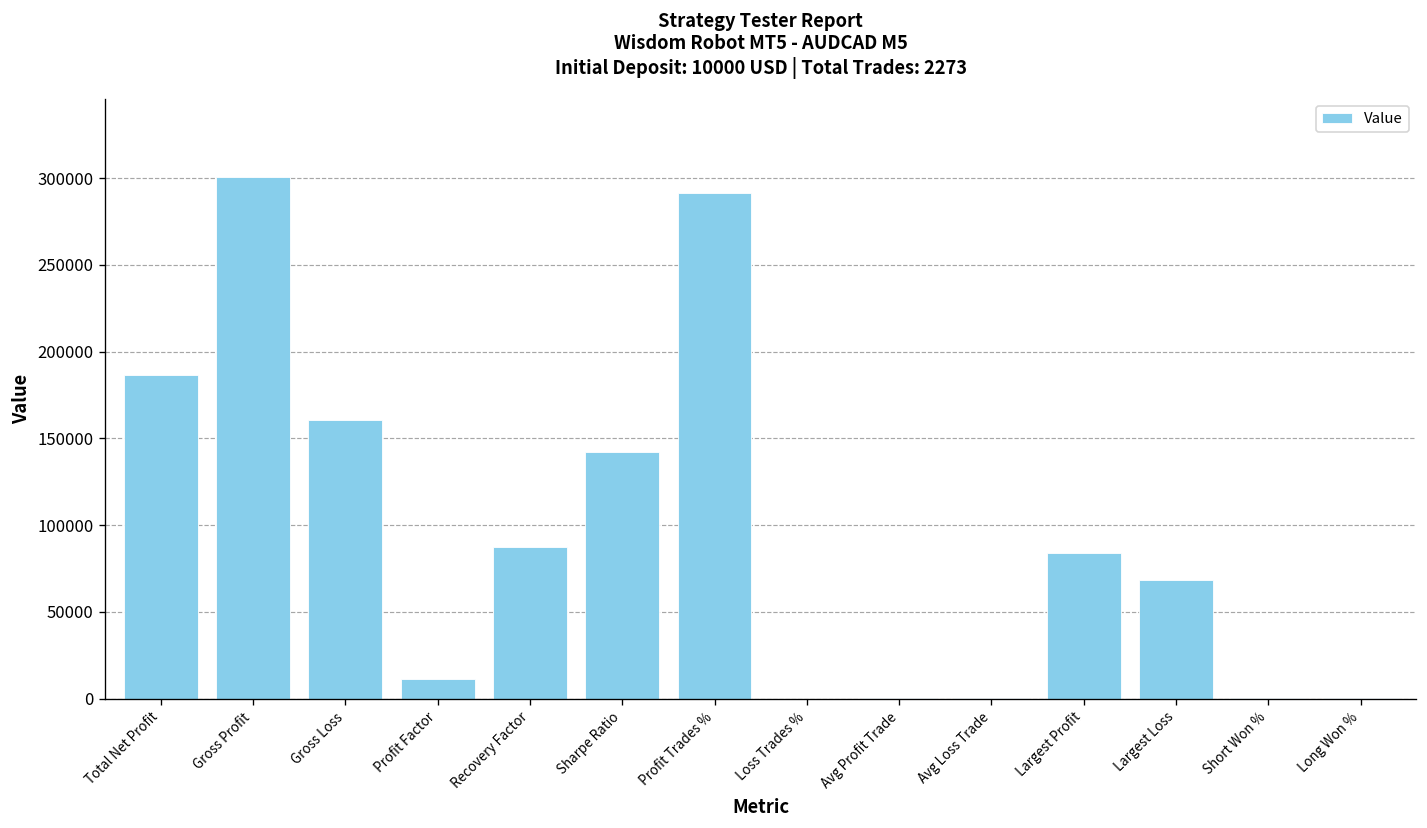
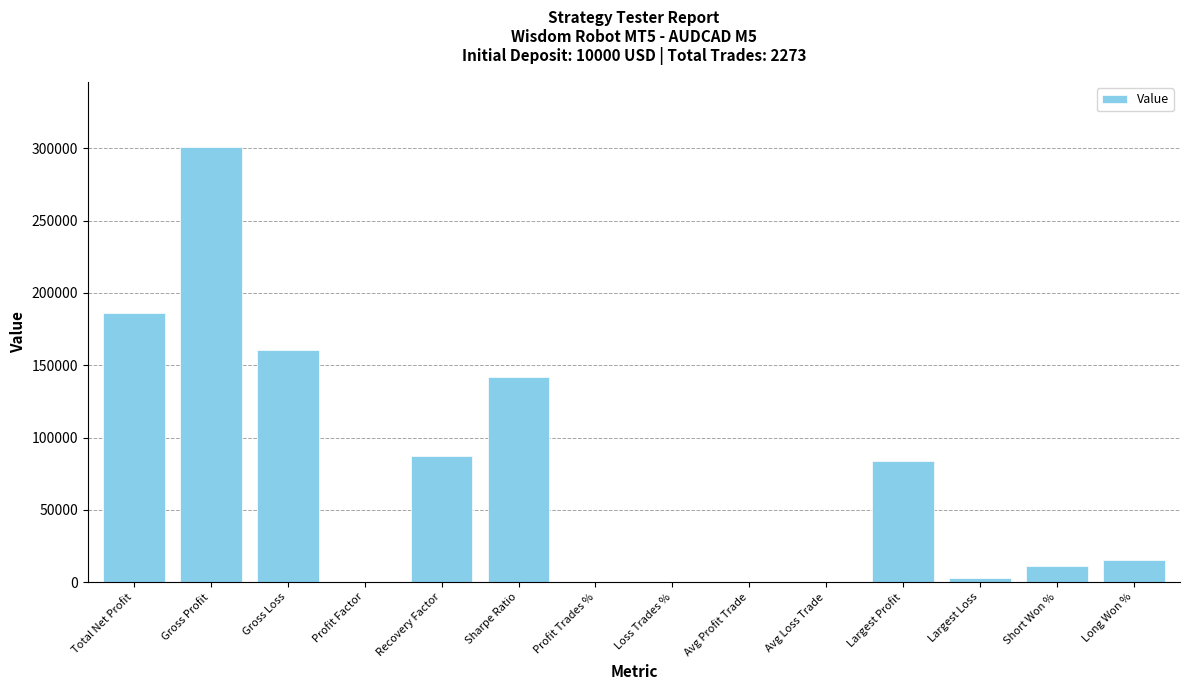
Profit Factor: 11000 -> 0
Profit Trades %: 291000 -> 0
Largest Loss: 68000 -> 3000
Short Won %: 0 -> 11000
Long Won %: 0 -> 15000
